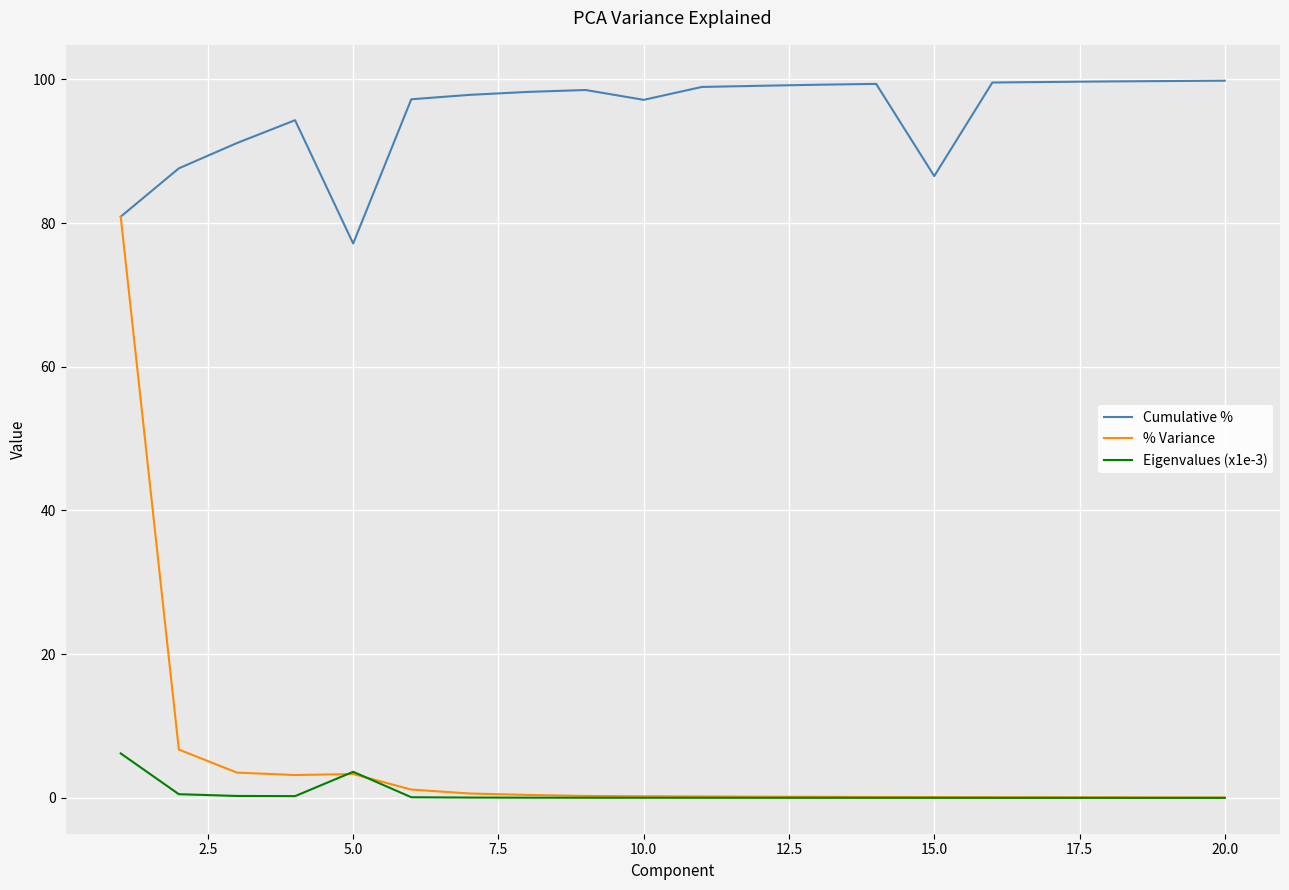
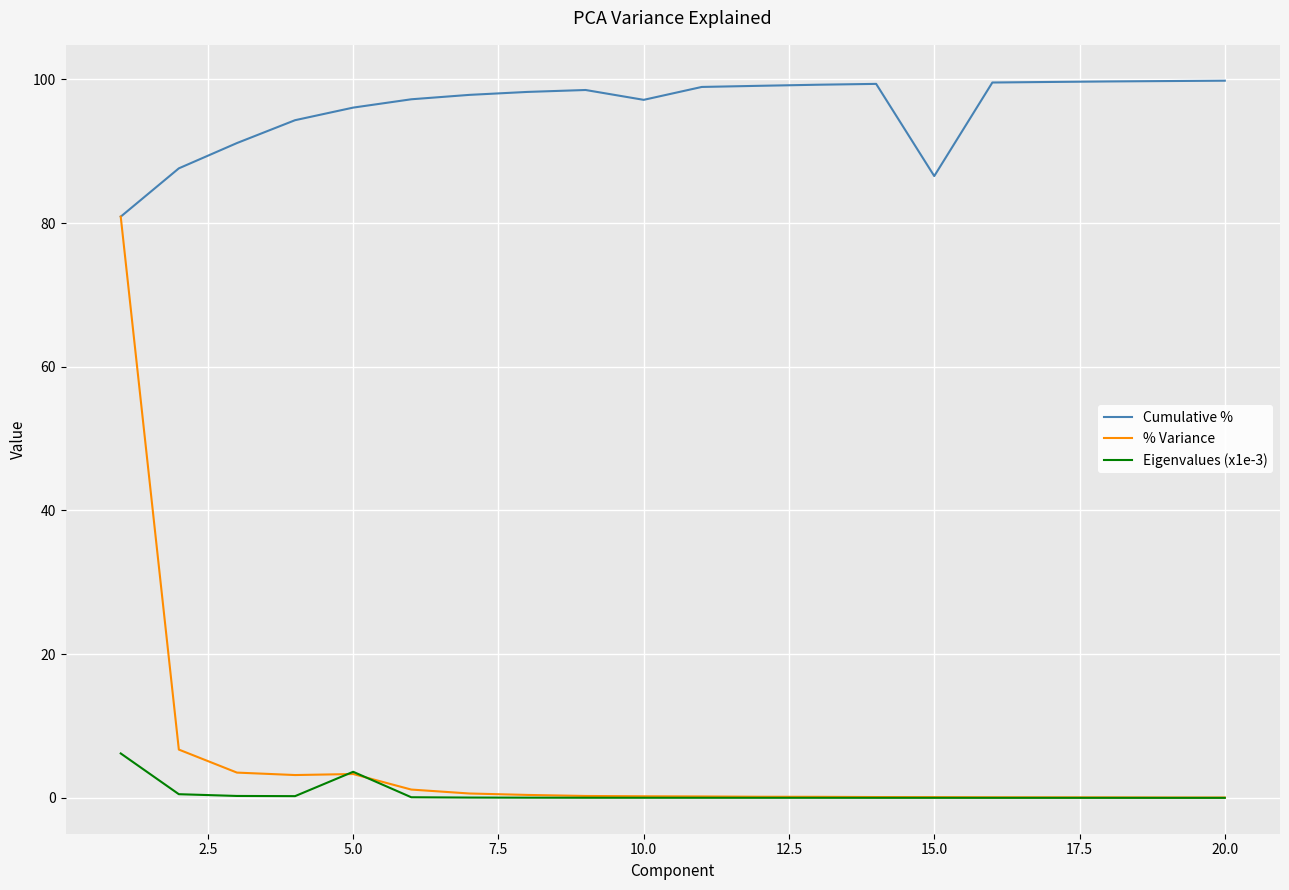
Cumulative %, 5.0: 77 -> 96
